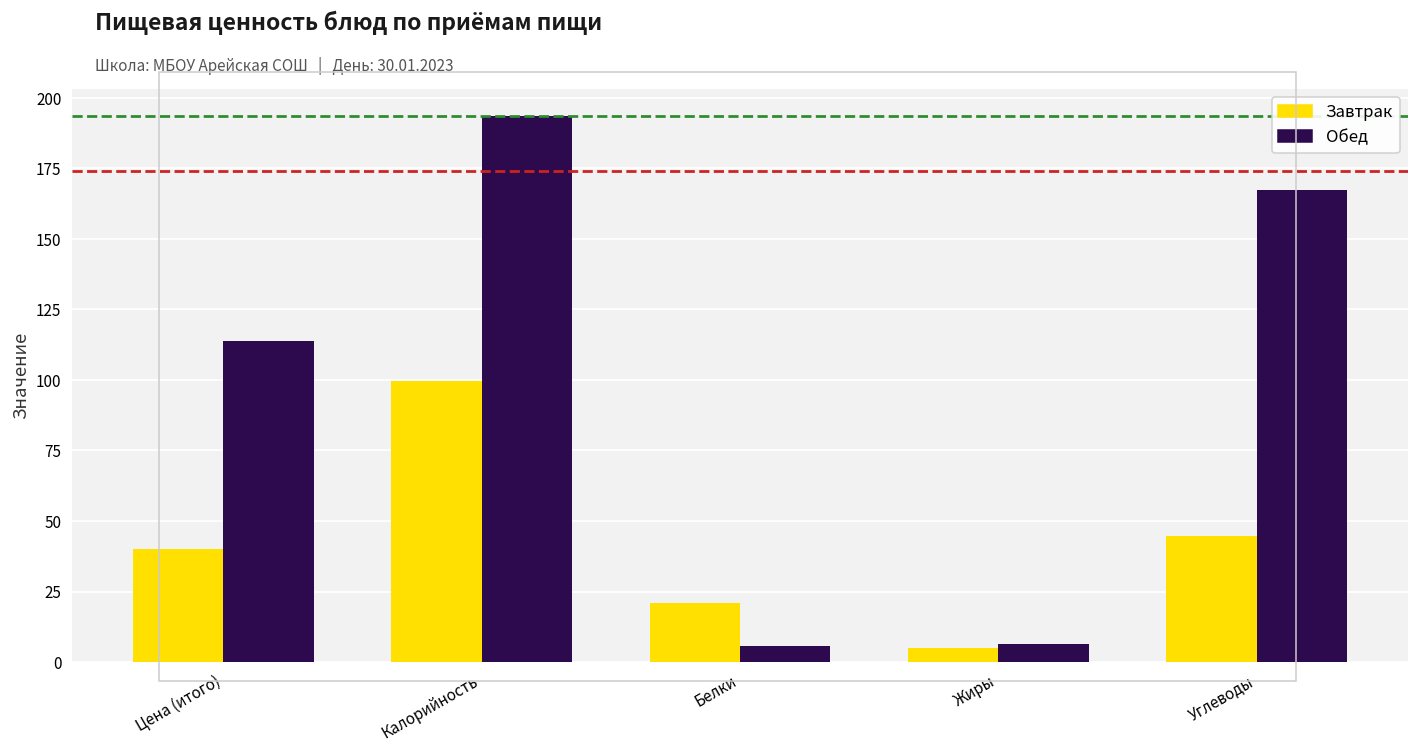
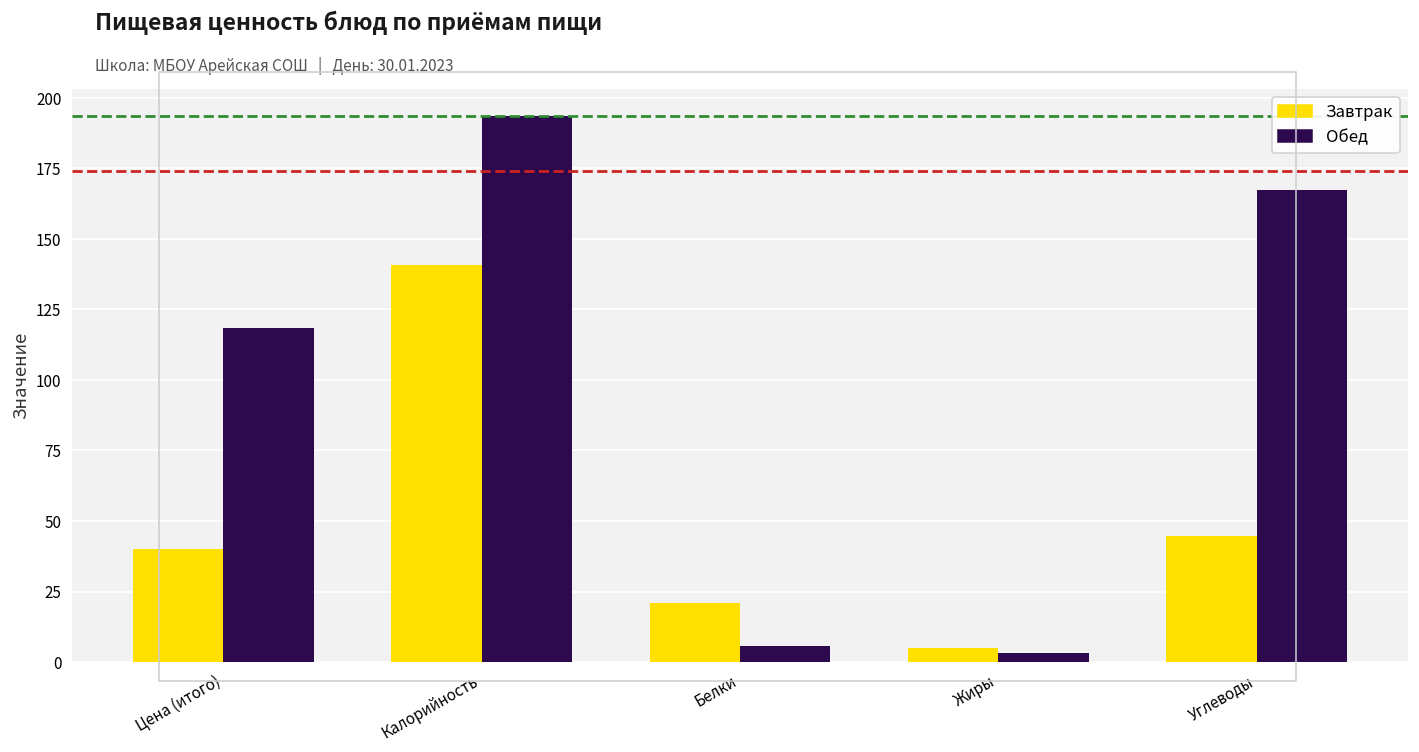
Обед, Цена (итого): 114 -> 119
Завтрак, Калорийность: 100 -> 141
Обед, Жиры: 6 -> 3
